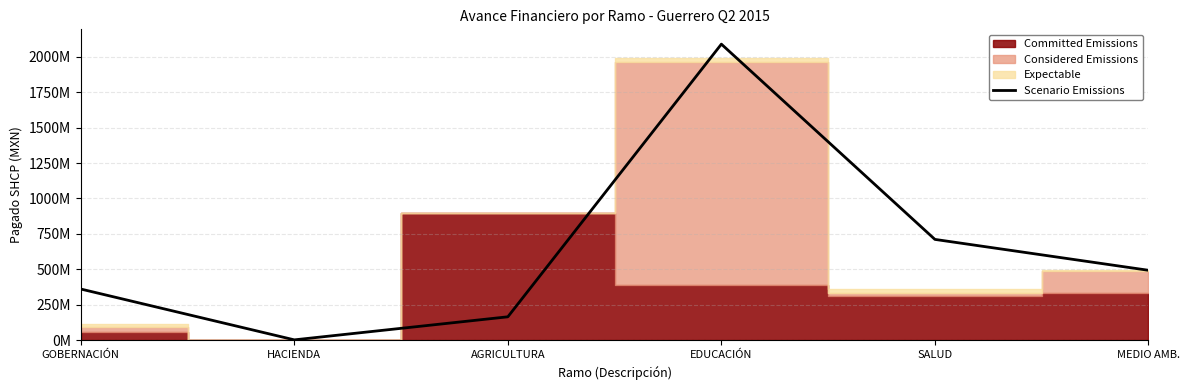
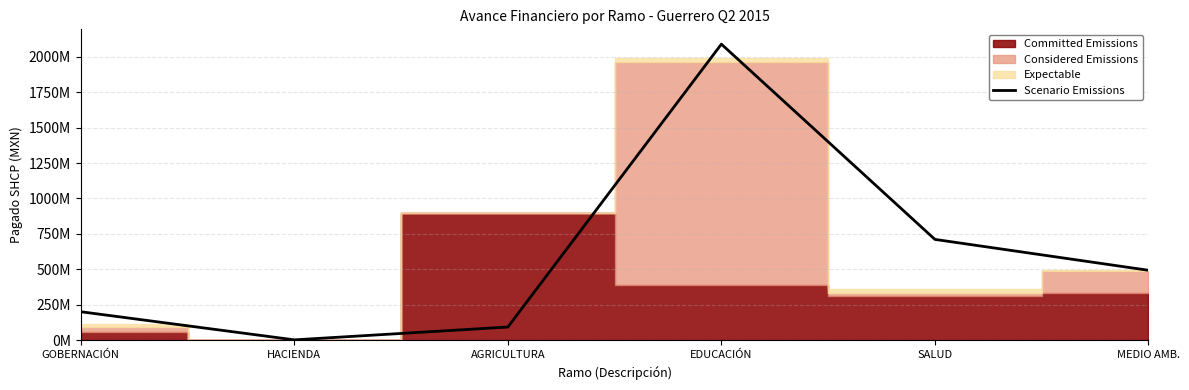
Scenario Emissions, GOBERNACIÓN: 360000000 -> 200000000
Scenario Emissions, AGRICULTURA: 170000000 -> 90000000
